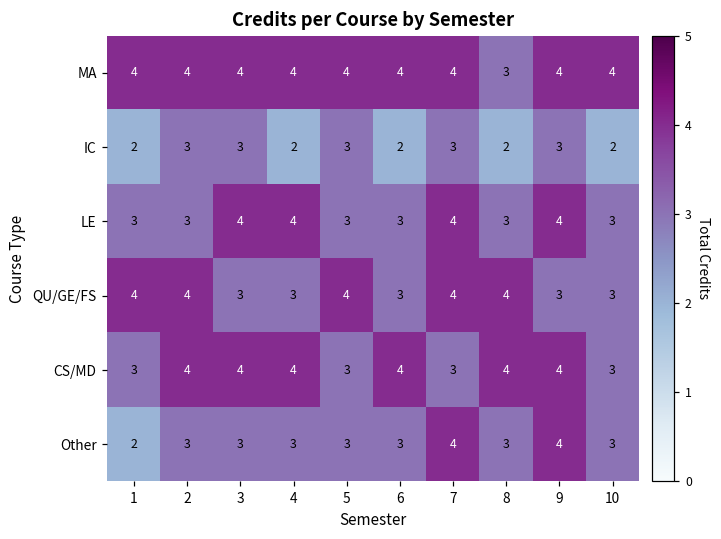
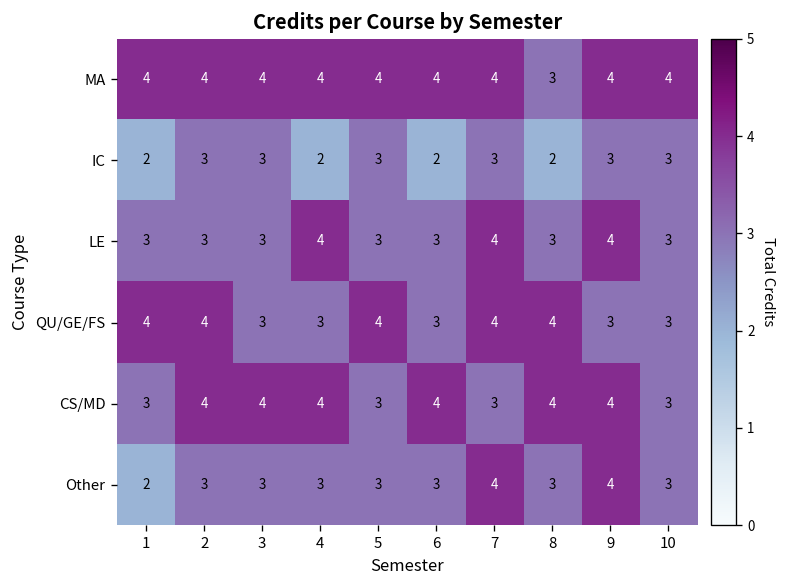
IC, 10: 2 -> 3
LE, 3: 4 -> 3
